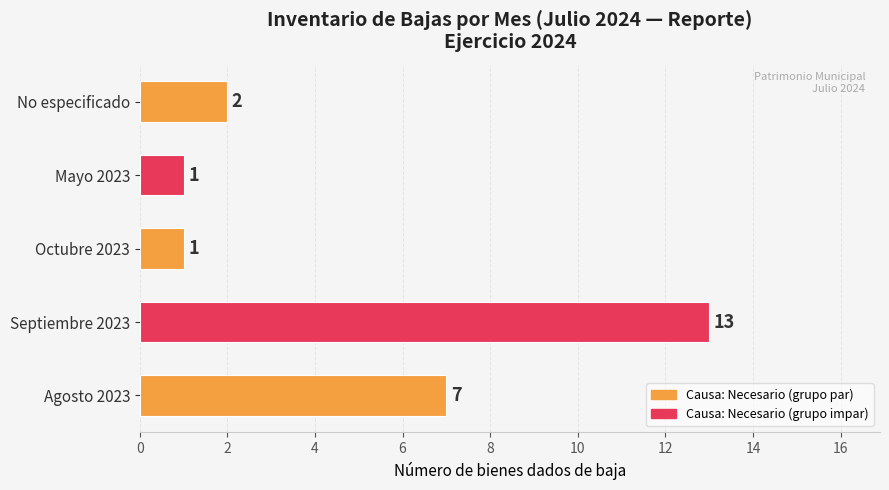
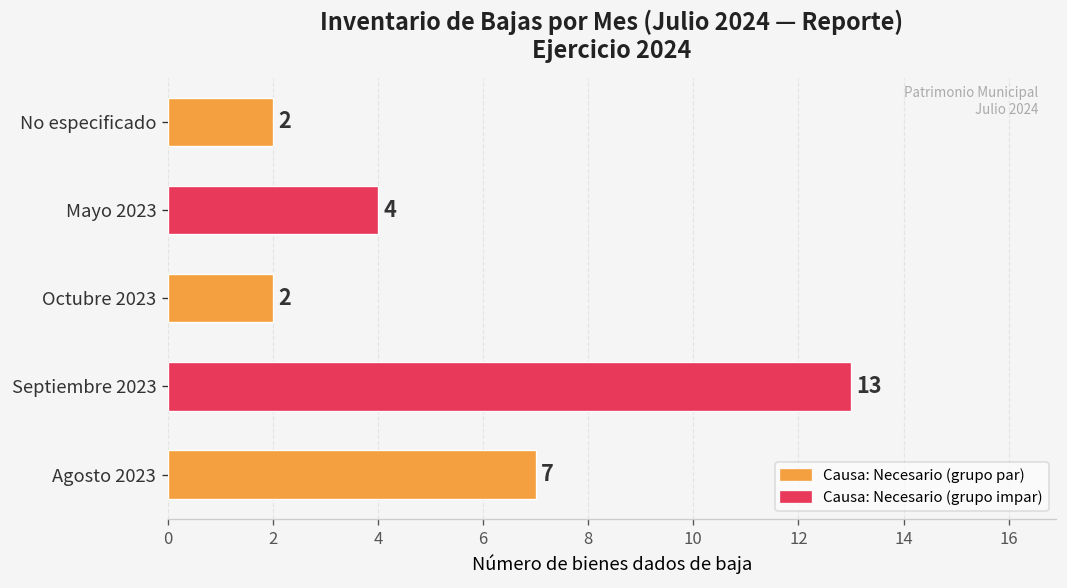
Mayo 2023: 1 -> 4
Octubre 2023: 1 -> 2
